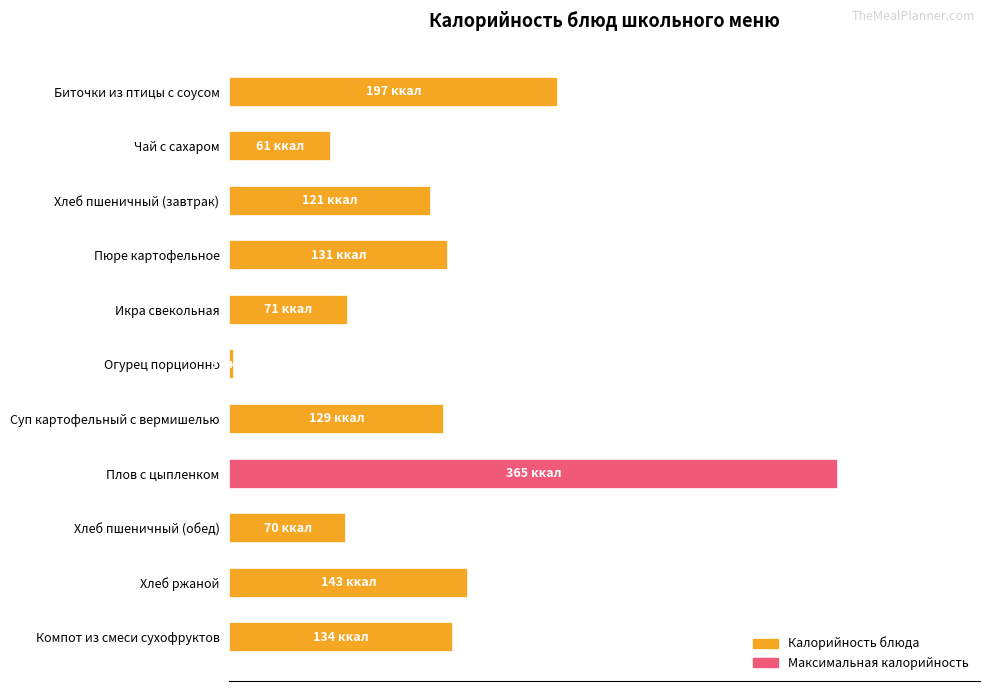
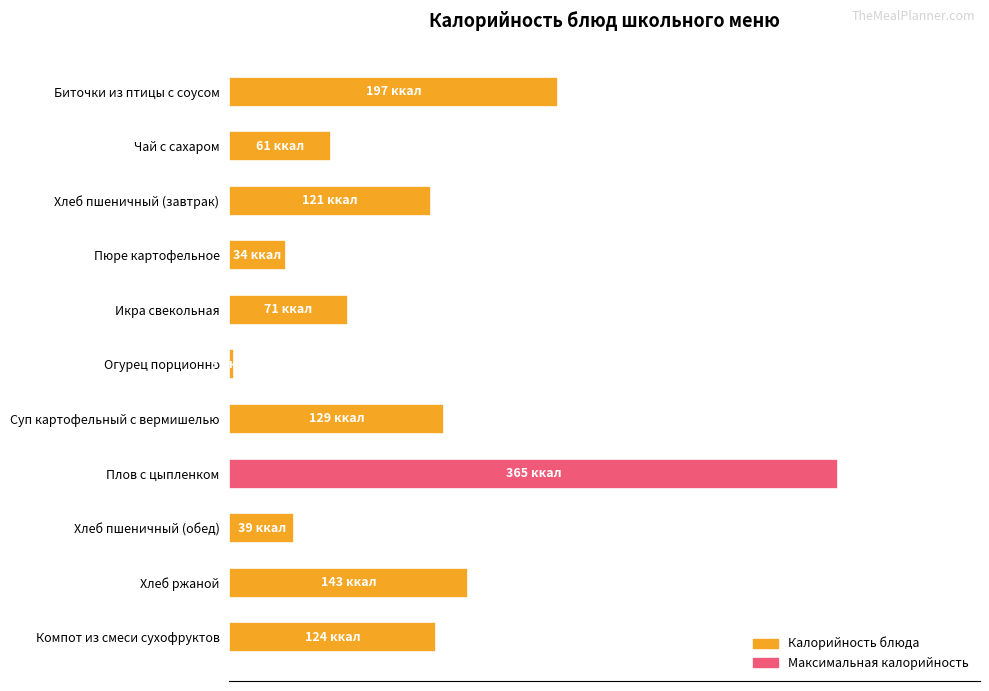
Калорийность блюда, Пюре картофельное: 131 -> 34
Калорийность блюда, Хлеб пшеничный (обед): 70 -> 39
Калорийность блюда, Компот из смеси сухофруктов: 134 -> 124
